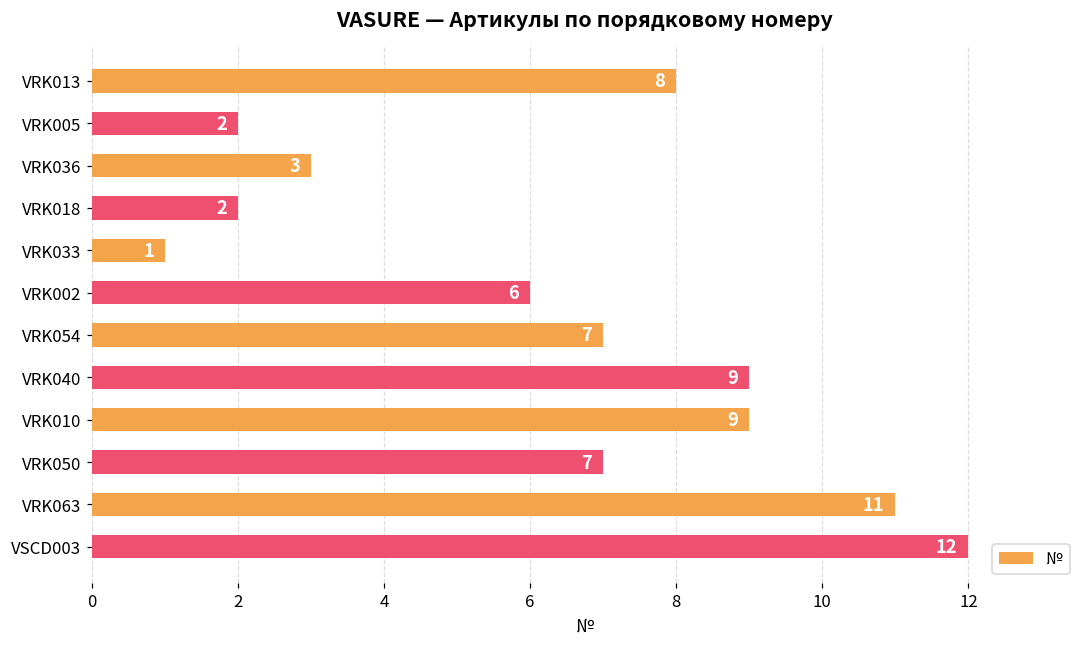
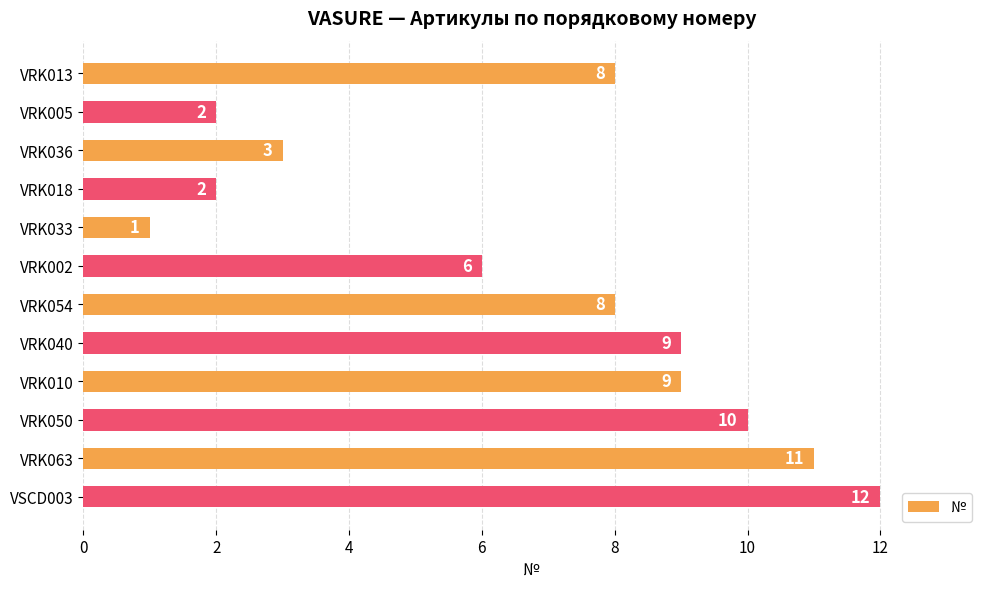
VRK054: 7 -> 8
VRK050: 7 -> 10
